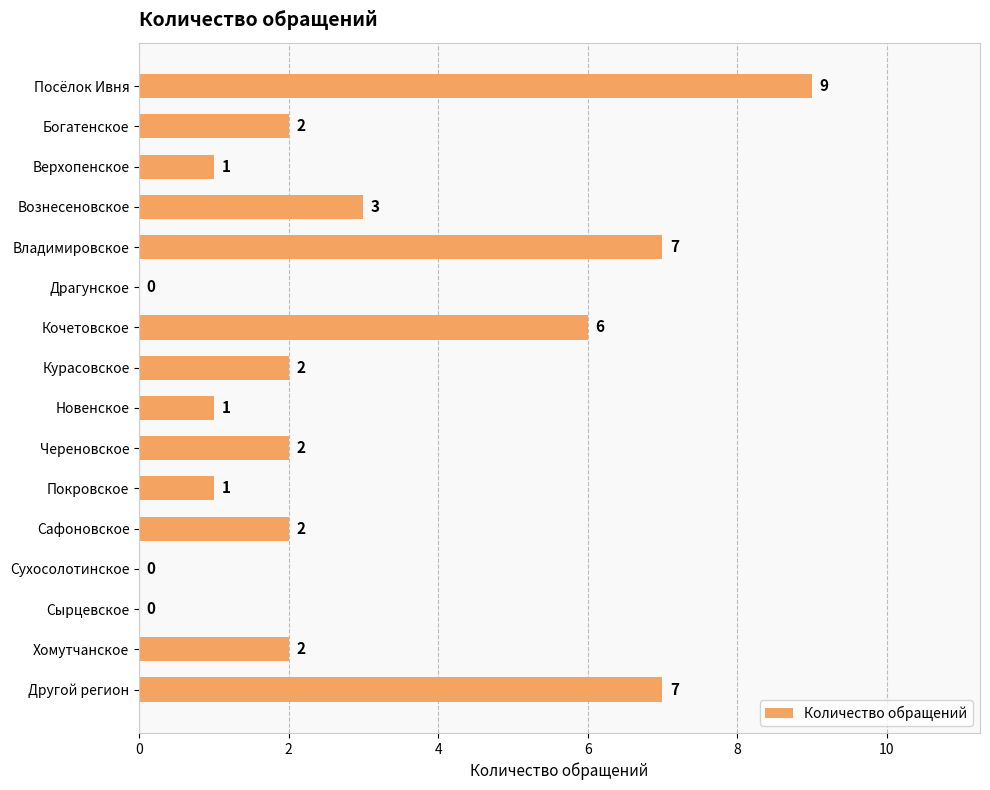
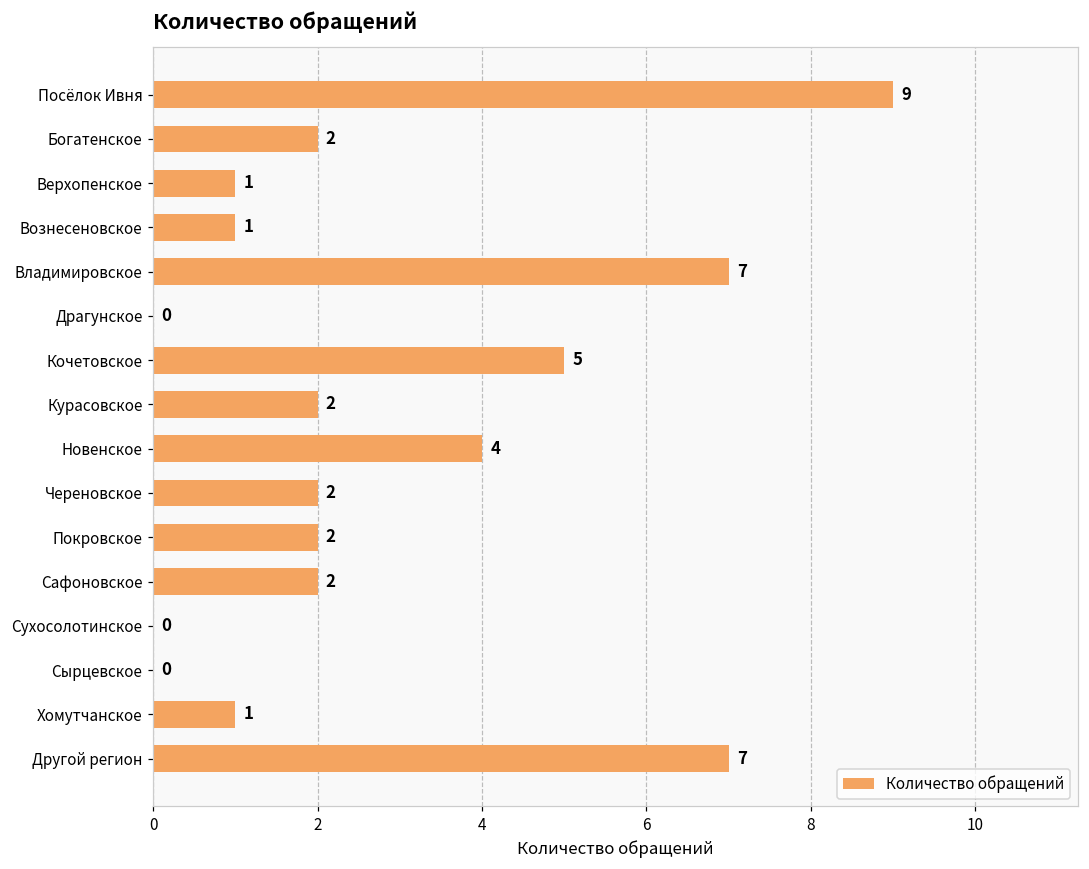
Вознесеновское: 3 -> 1
Кочетовское: 6 -> 5
Новенское: 1 -> 4
Покровское: 1 -> 2
Хомутчанское: 2 -> 1
